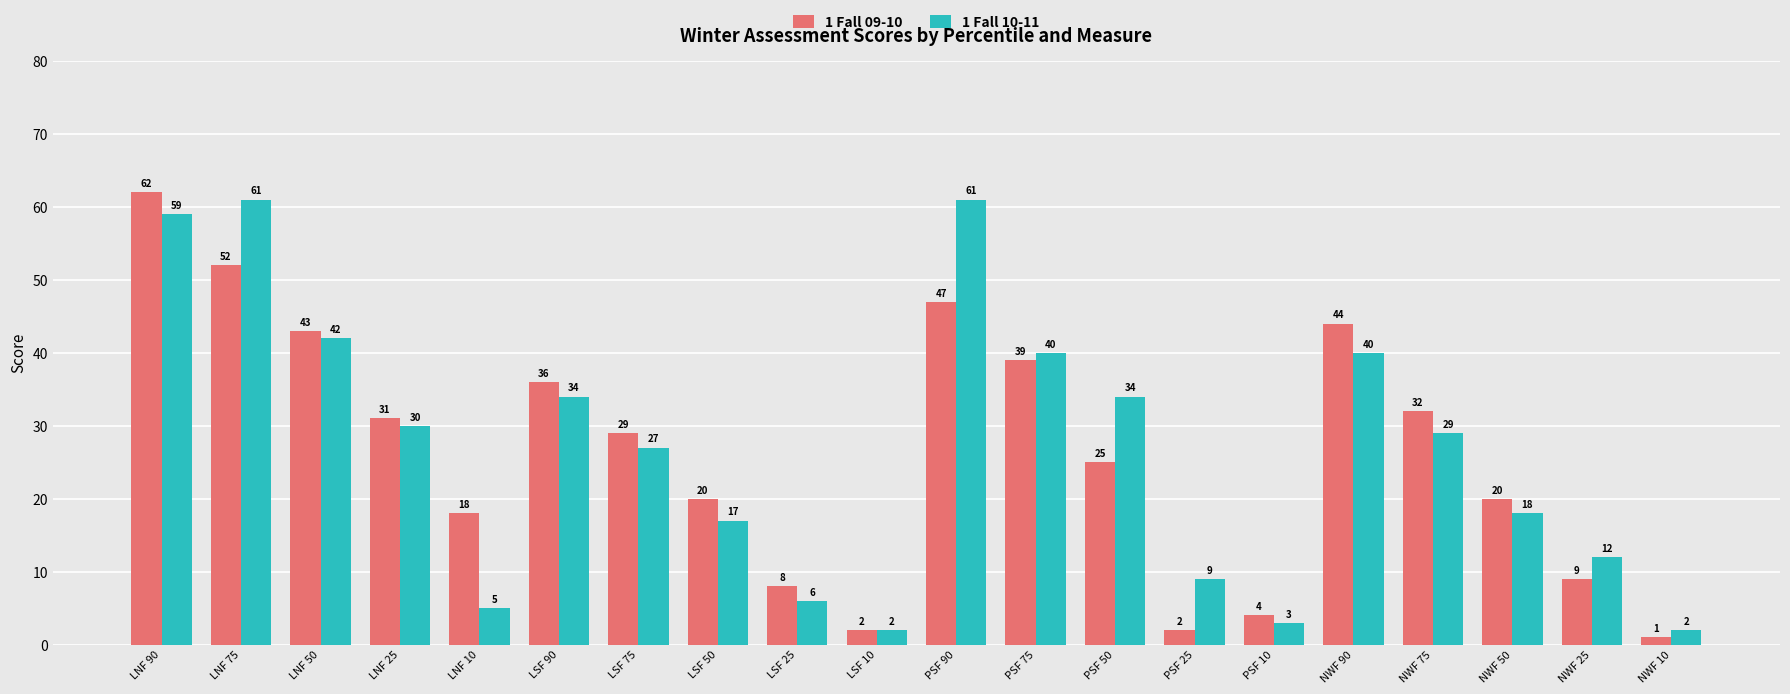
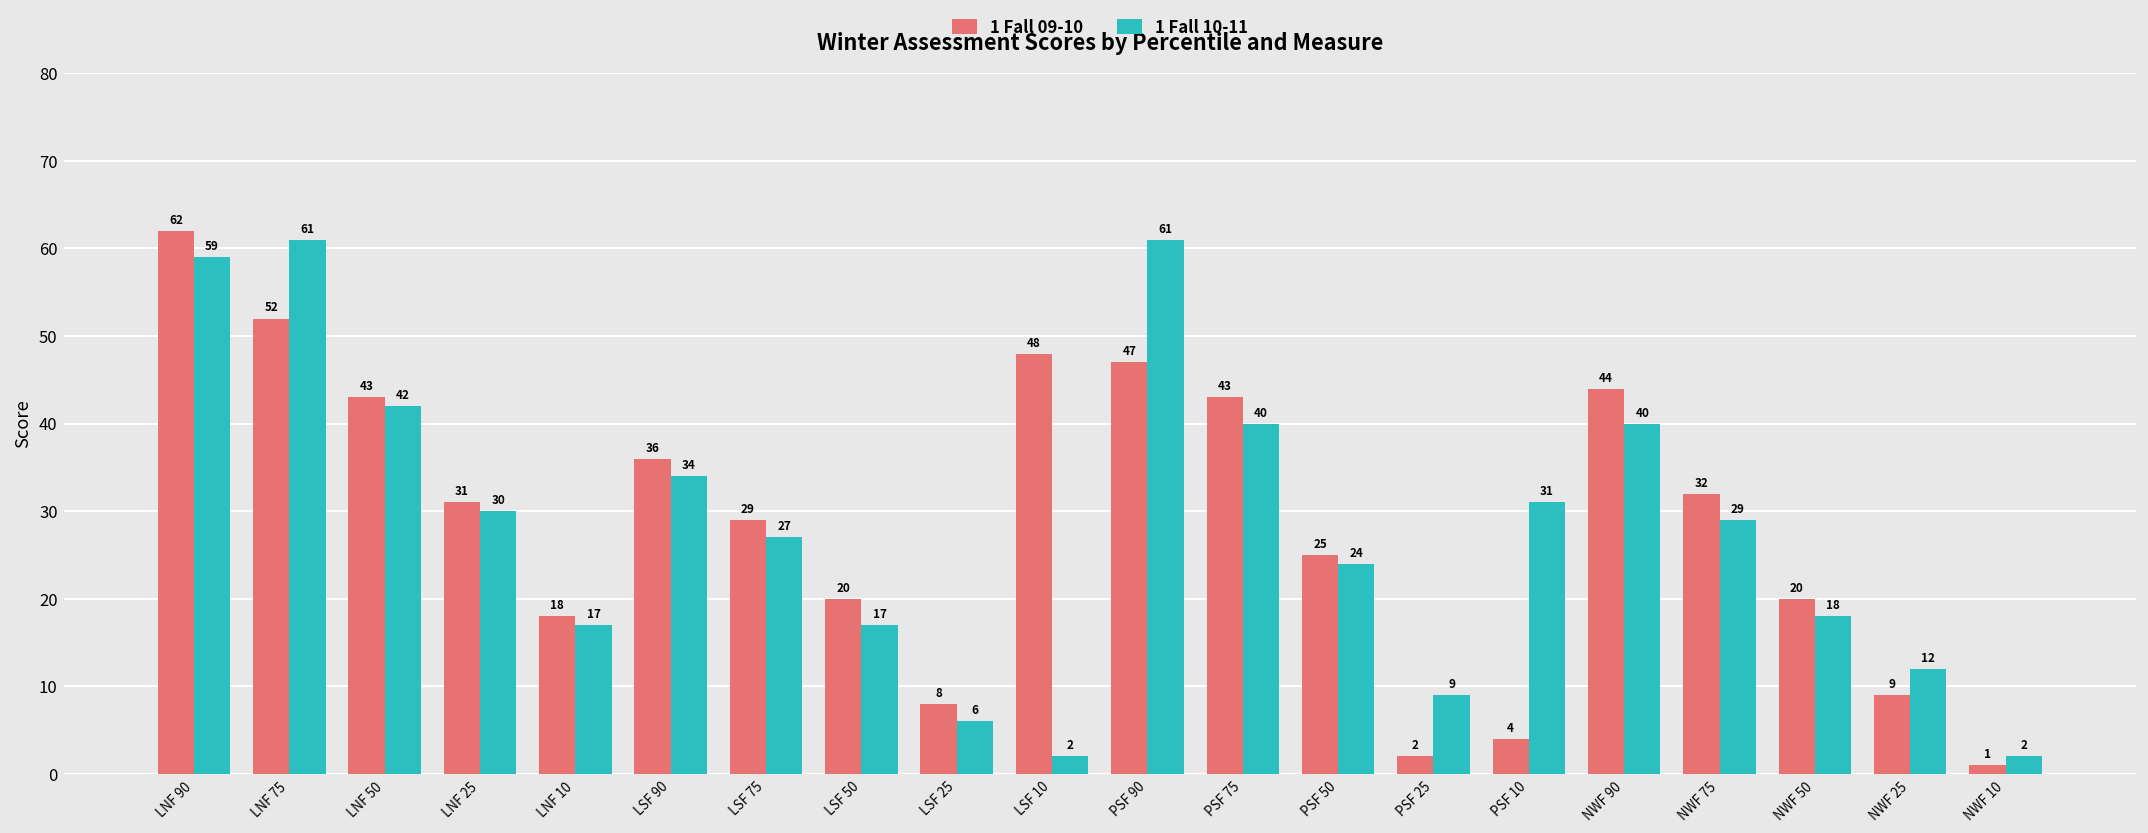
1 Fall 10-11, LNF 10: 5 -> 17
1 Fall 09-10, LSF 10: 2 -> 48
1 Fall 09-10, PSF 75: 39 -> 43
1 Fall 10-11, PSF 50: 34 -> 24
1 Fall 10-11, PSF 10: 3 -> 31
